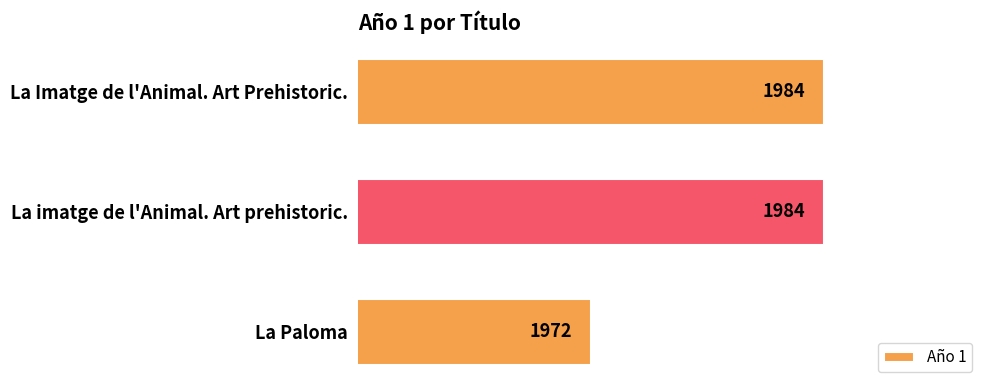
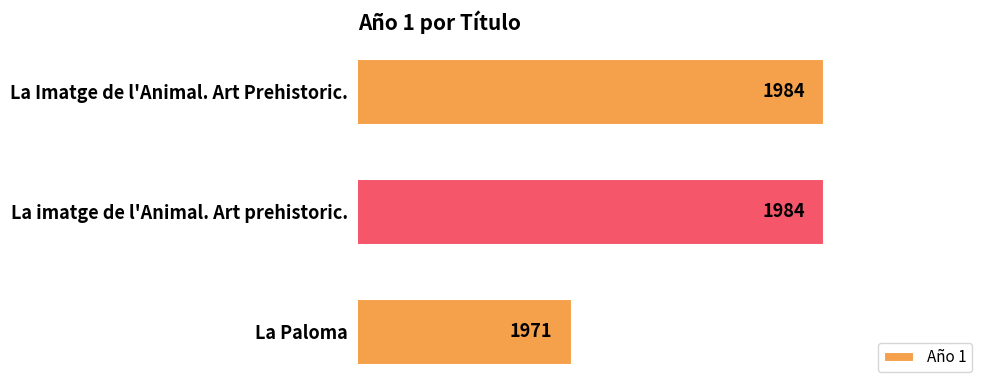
La Paloma: 1972 -> 1971
